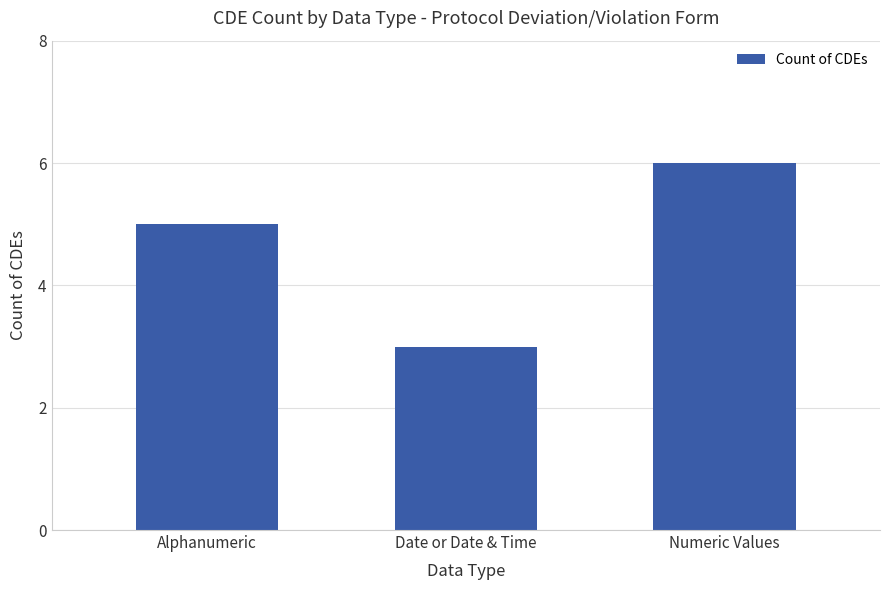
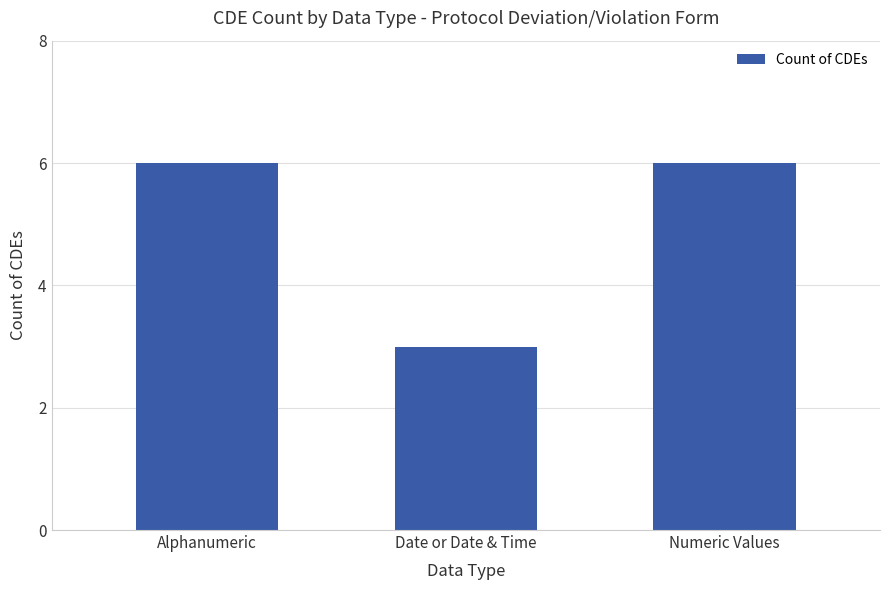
Alphanumeric: 5 -> 6
